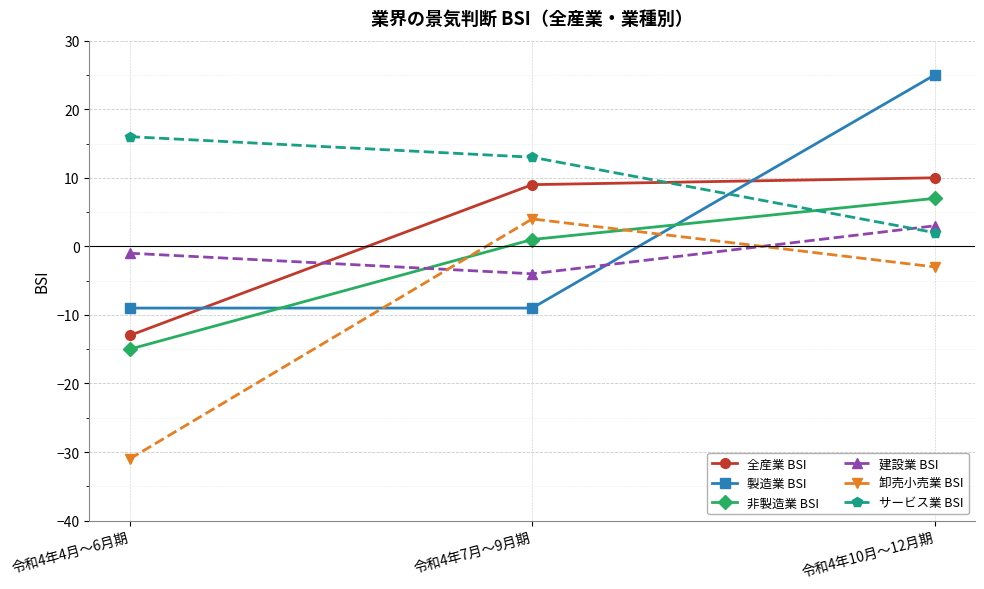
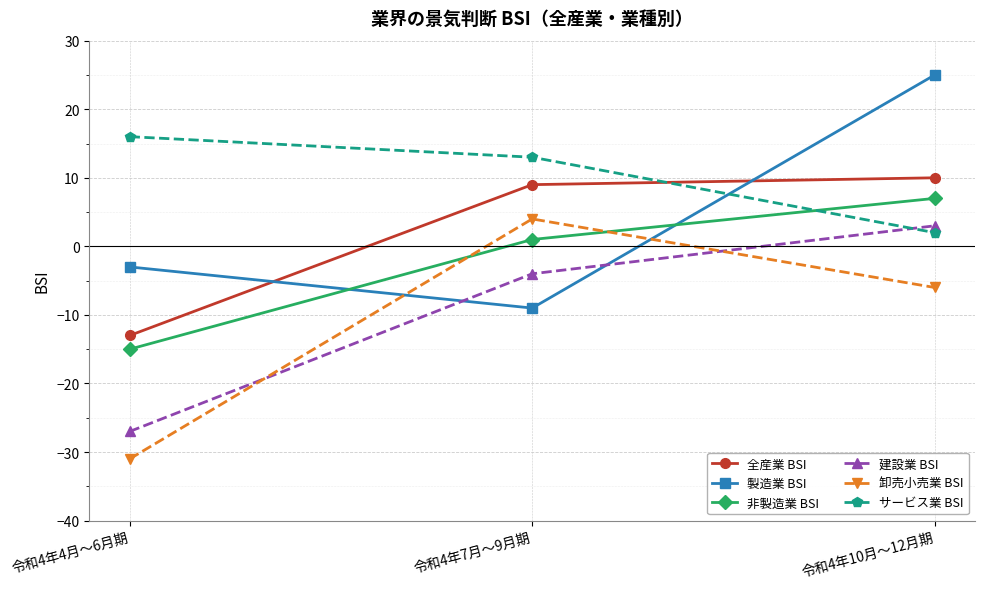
製造業 BSI, 令和4年4月～6月期: -9 -> -3
建設業 BSI, 令和4年4月～6月期: -1 -> -27
卸売小売業 BSI, 令和4年10月～12月期: -3 -> -6
